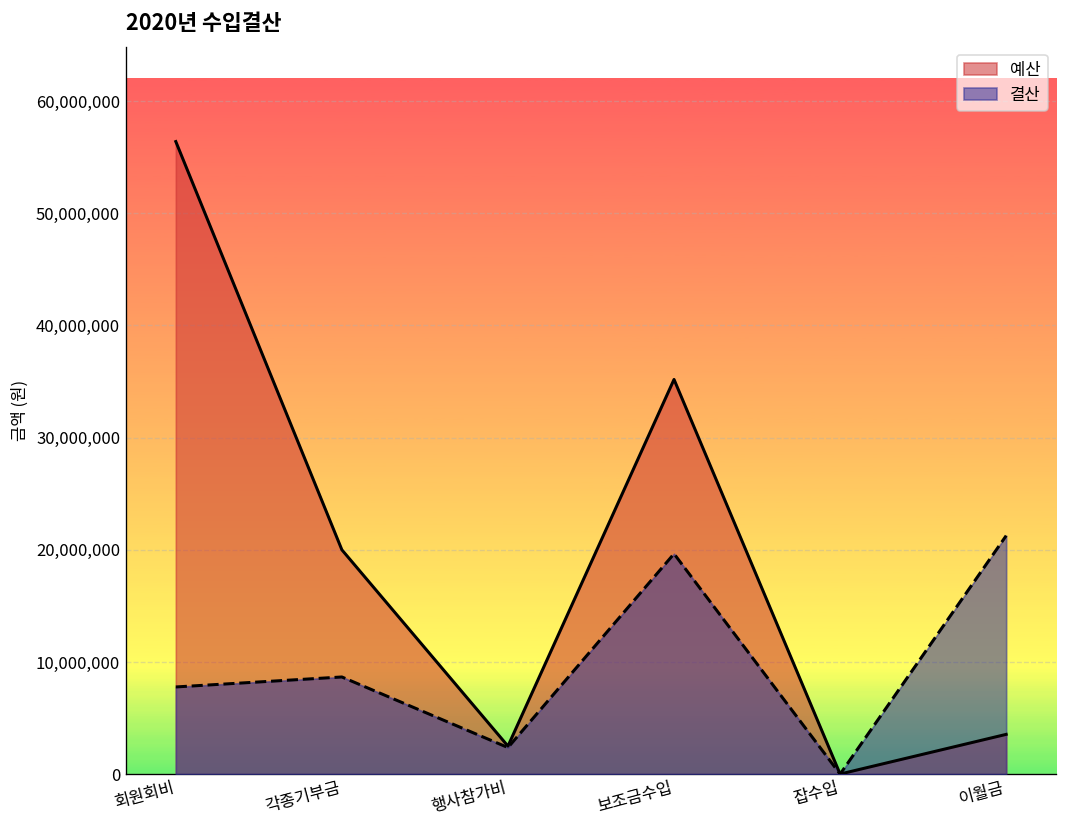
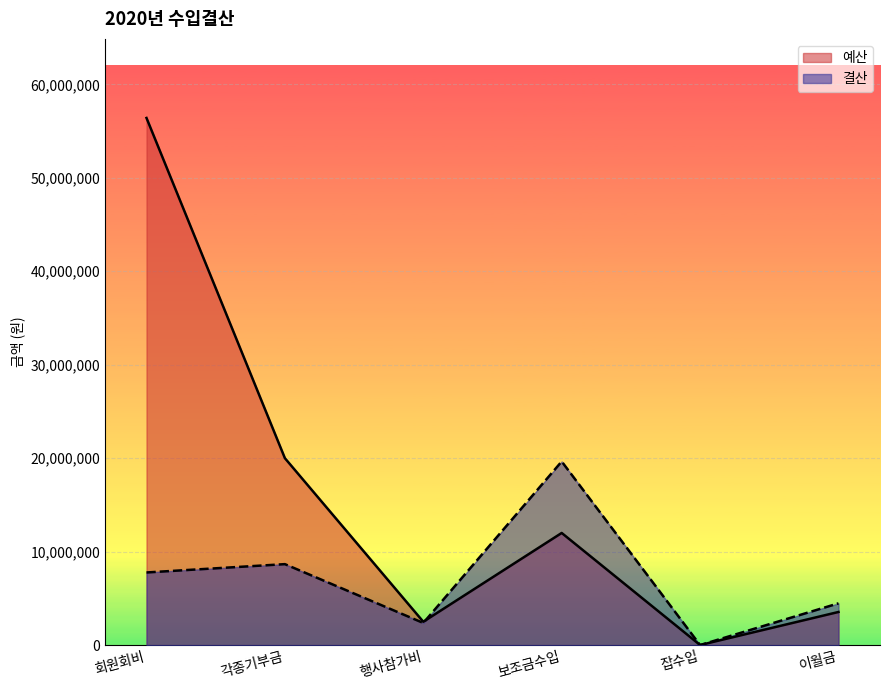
예산, 보조금수입: 35,000,000 -> 12,000,000
결산, 이월금: 21,000,000 -> 4,000,000
